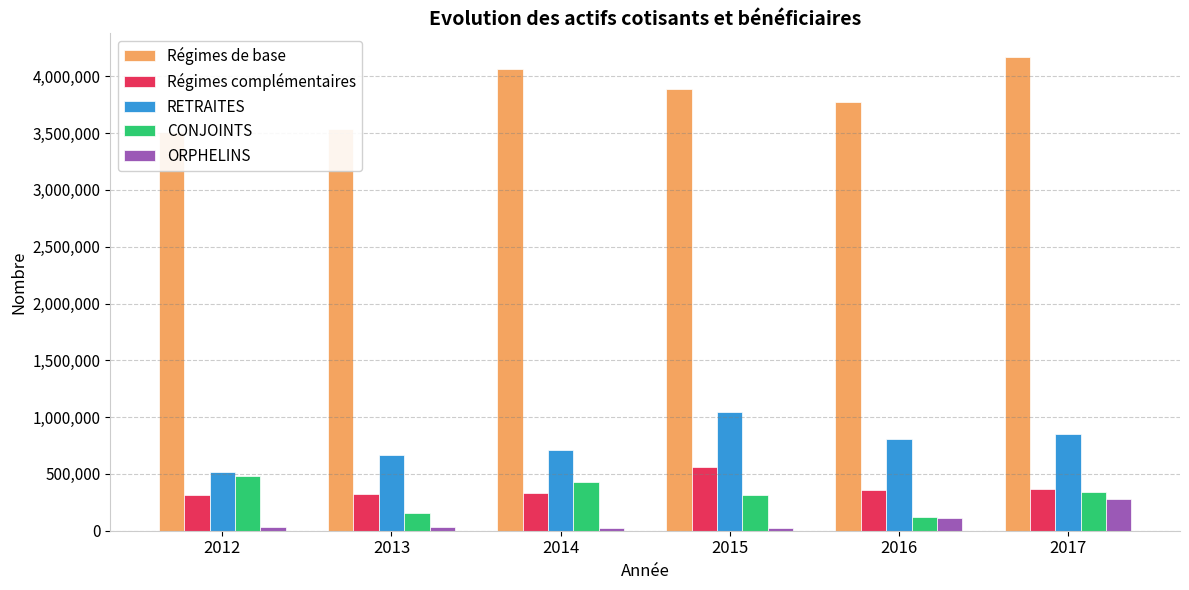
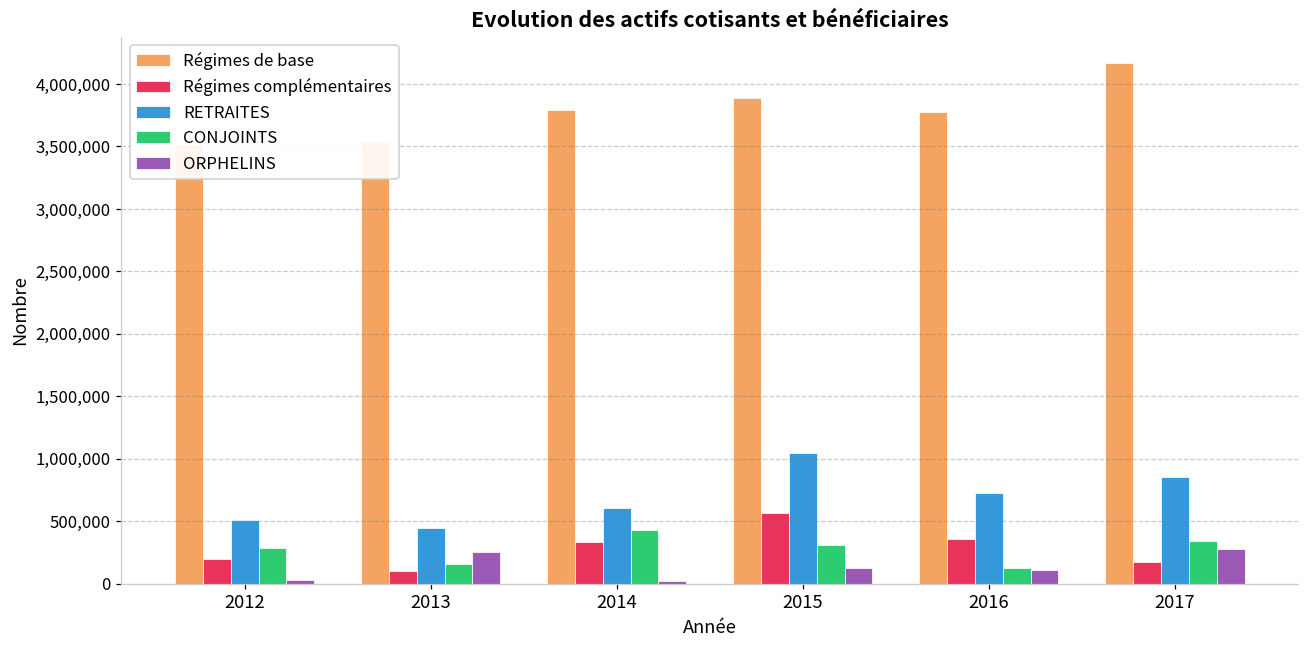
Régimes complémentaires, 2012: 320,000 -> 200,000
CONJOINTS, 2012: 480,000 -> 290,000
Régimes complémentaires, 2013: 320,000 -> 100,000
RETRAITES, 2013: 670,000 -> 450,000
ORPHELINS, 2013: 30,000 -> 250,000
Régimes de base, 2014: 4,070,000 -> 3,790,000
RETRAITES, 2014: 710,000 -> 600,000
ORPHELINS, 2015: 30,000 -> 130,000
RETRAITES, 2016: 810,000 -> 730,000
Régimes complémentaires, 2017: 370,000 -> 170,000
